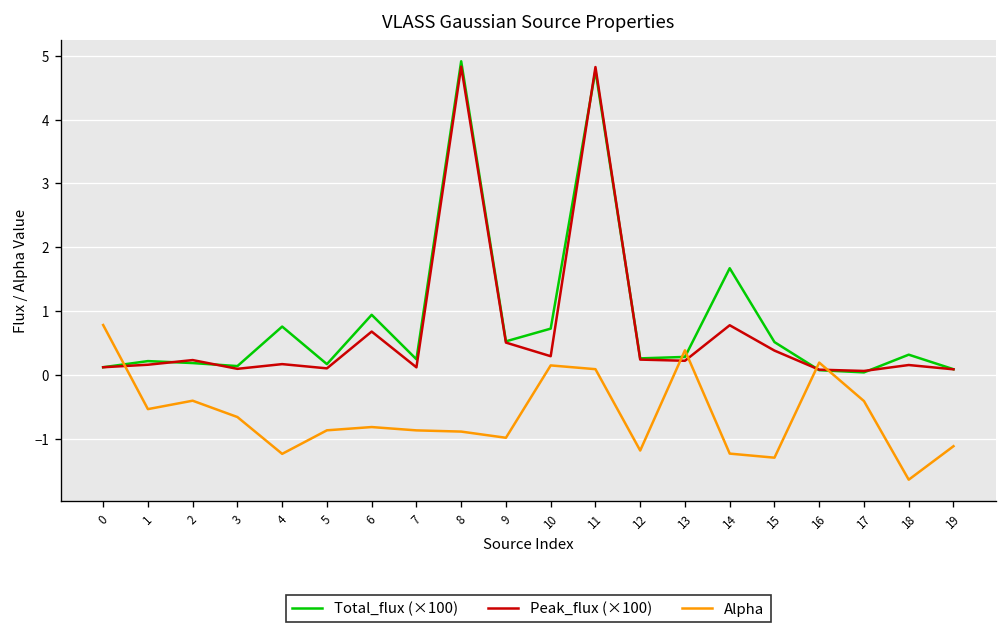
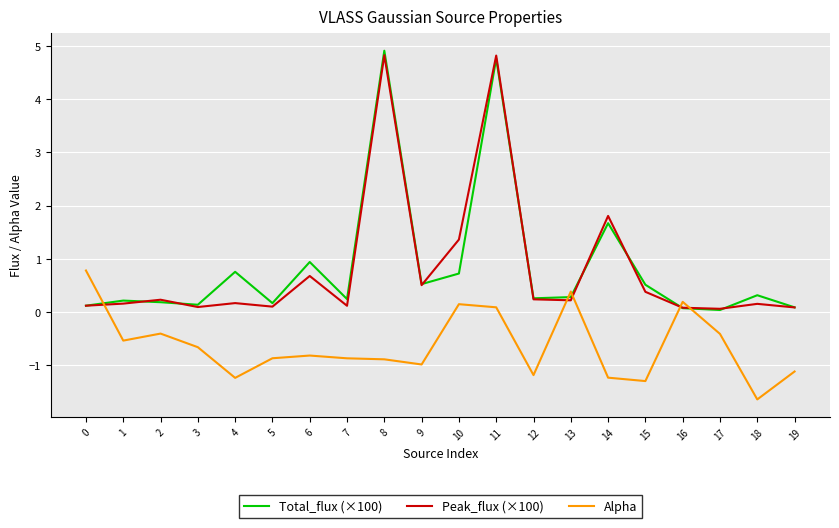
Peak_flux (×100), 10: 0.3 -> 1.4
Peak_flux (×100), 14: 0.8 -> 1.8
